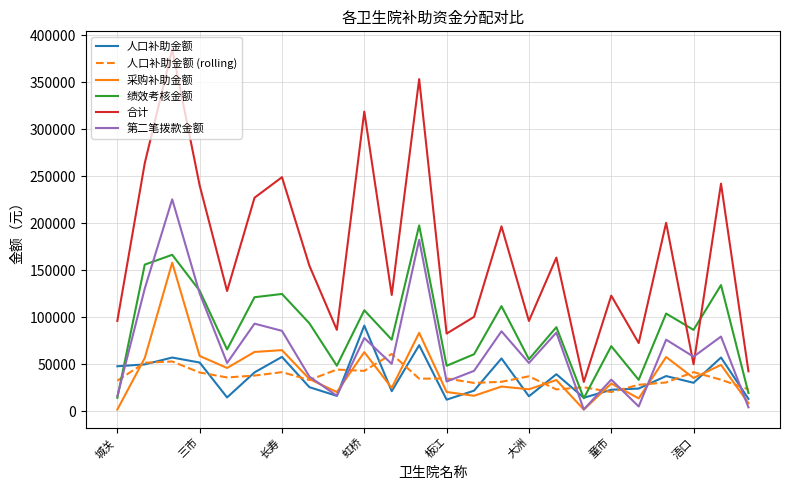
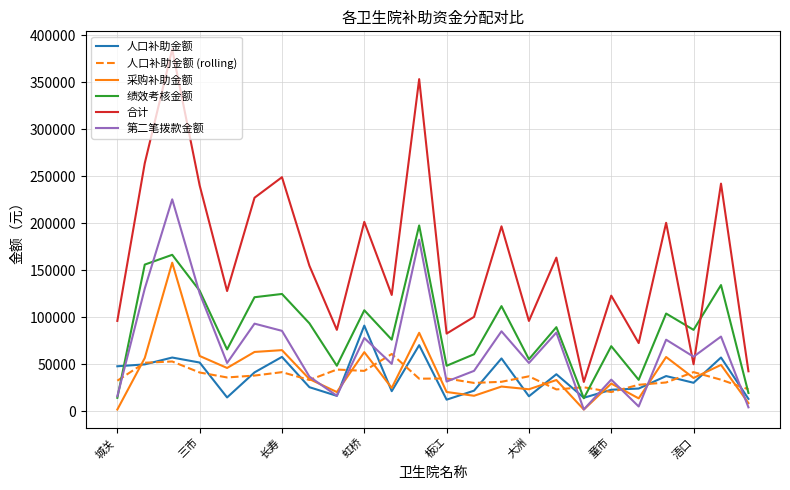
合计, 虹桥: 320000 -> 200000
